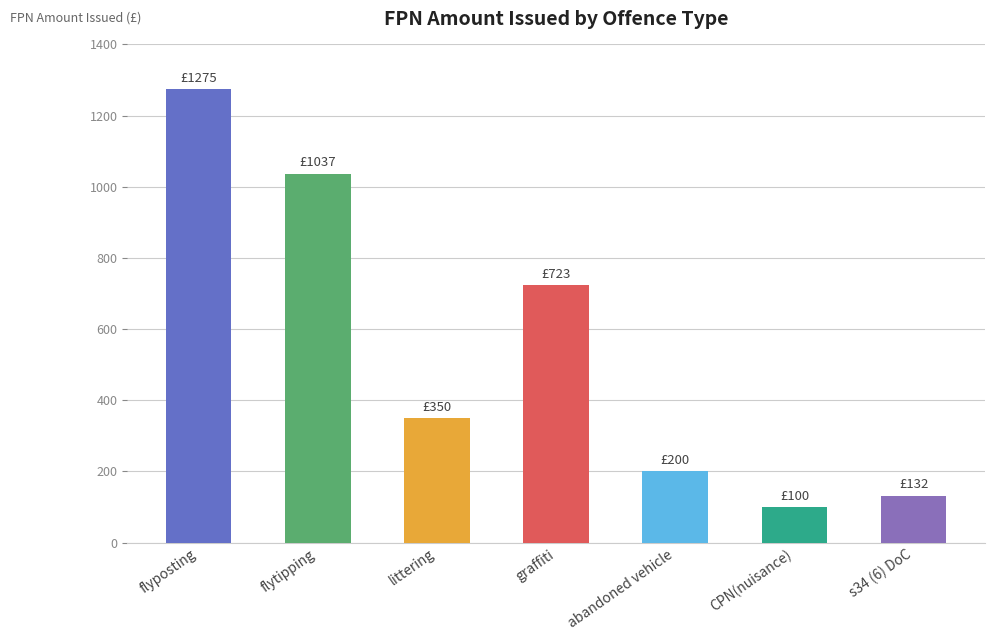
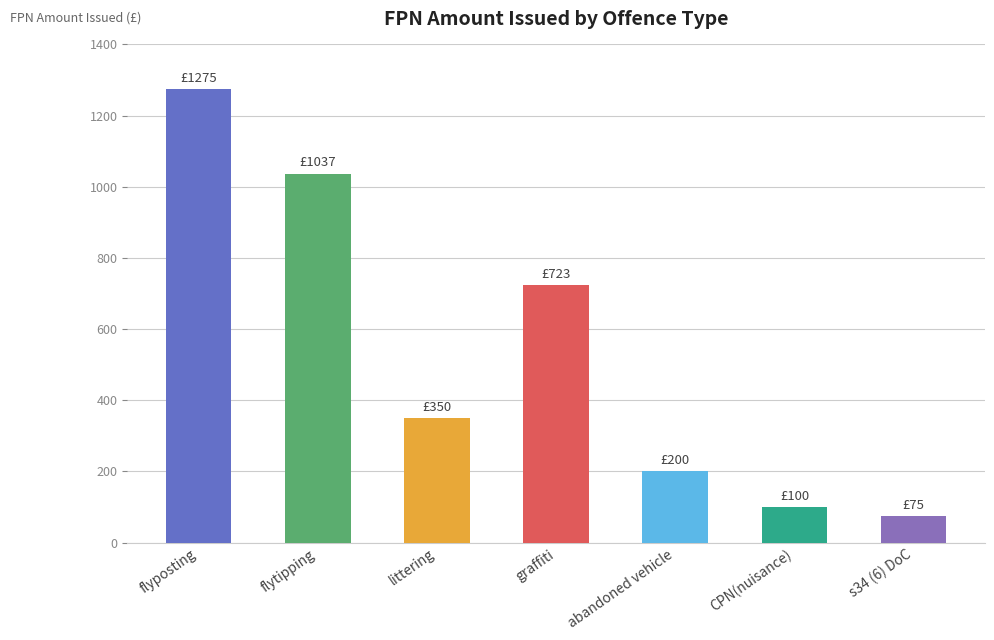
s34 (6) DoC: £132 -> £75
